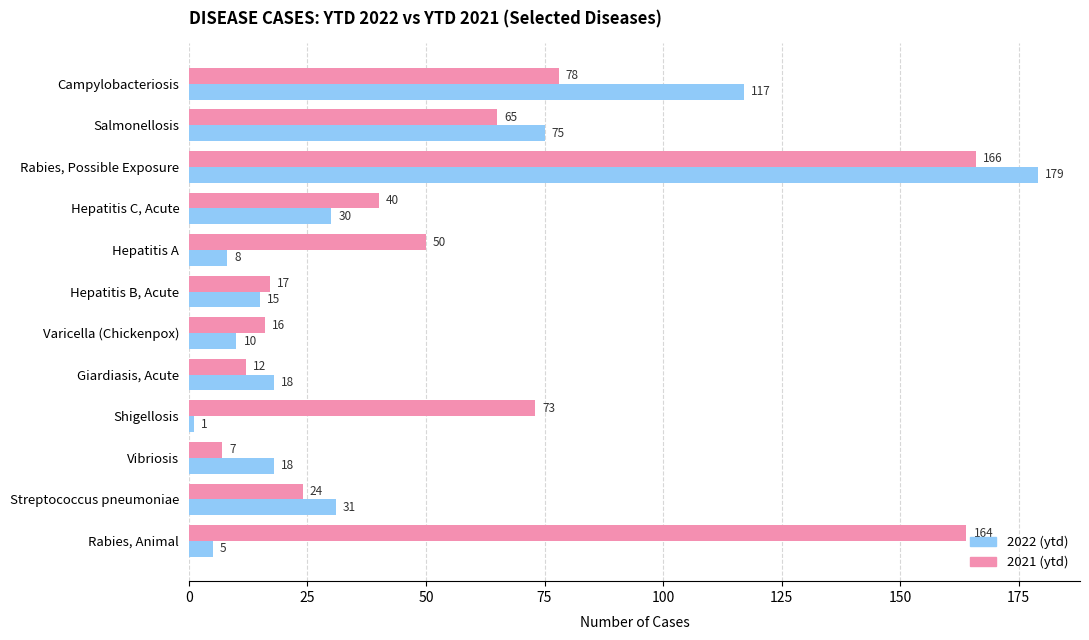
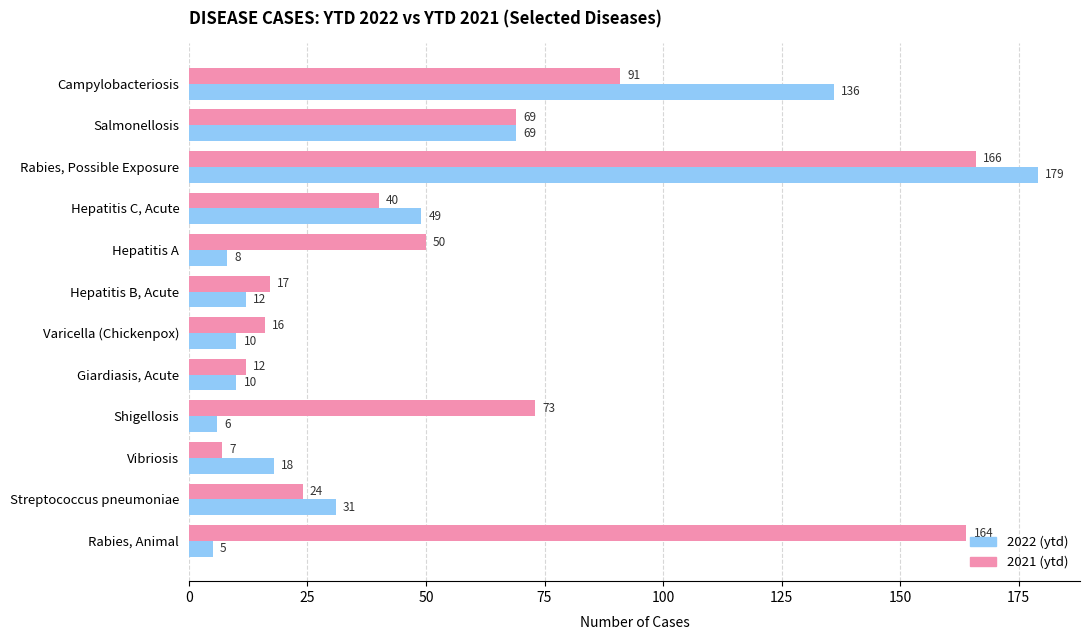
2021 (ytd), Campylobacteriosis: 78 -> 91
2022 (ytd), Campylobacteriosis: 117 -> 136
2021 (ytd), Salmonellosis: 65 -> 69
2022 (ytd), Salmonellosis: 75 -> 69
2022 (ytd), Hepatitis C, Acute: 30 -> 49
2022 (ytd), Hepatitis B, Acute: 15 -> 12
2022 (ytd), Giardiasis, Acute: 18 -> 10
2022 (ytd), Shigellosis: 1 -> 6
